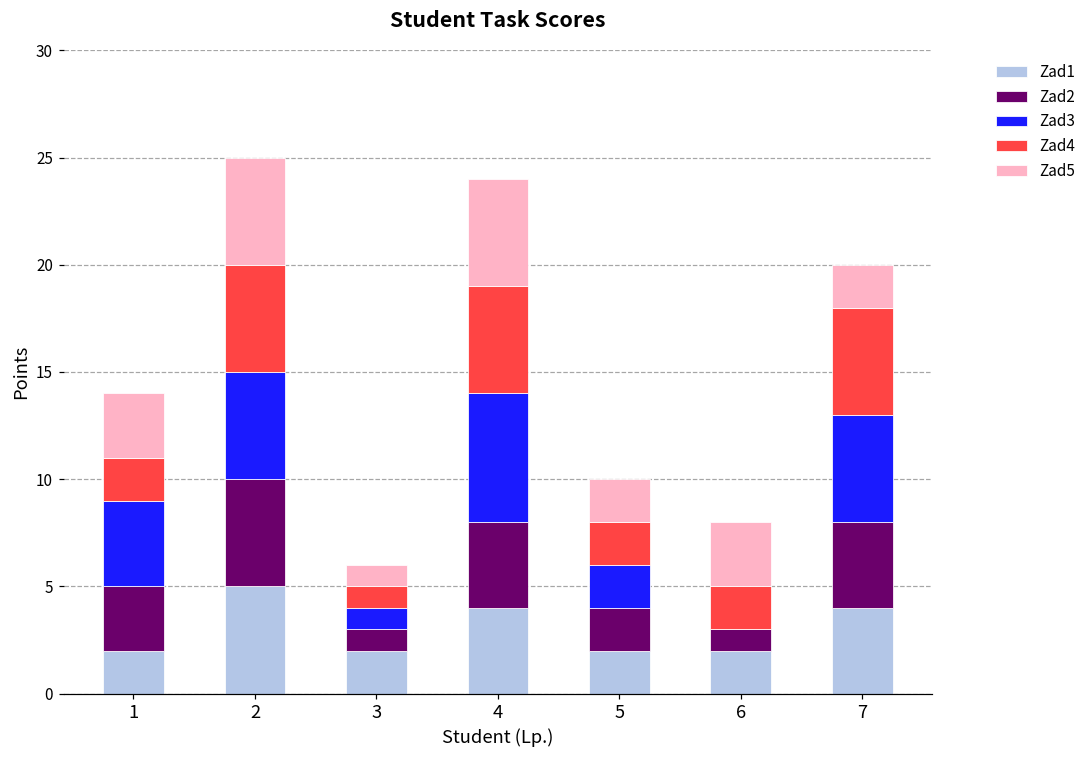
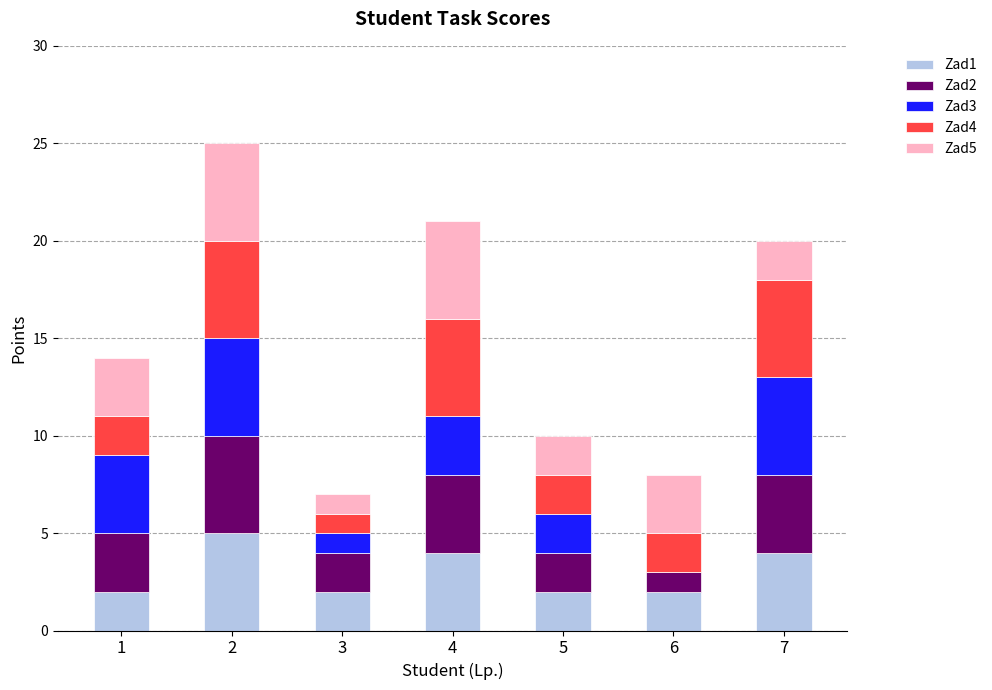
Zad2, 3: 1 -> 2
Zad3, 4: 6 -> 3
